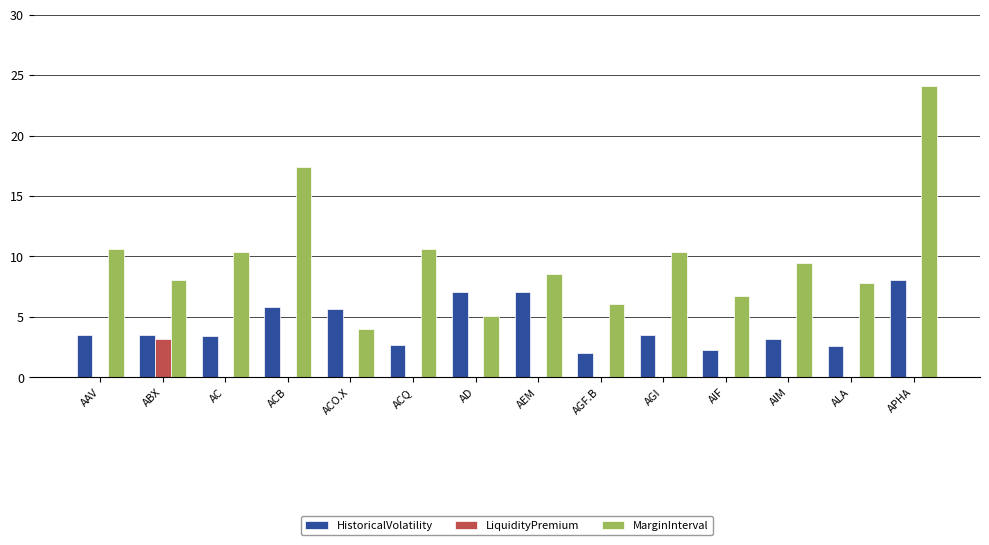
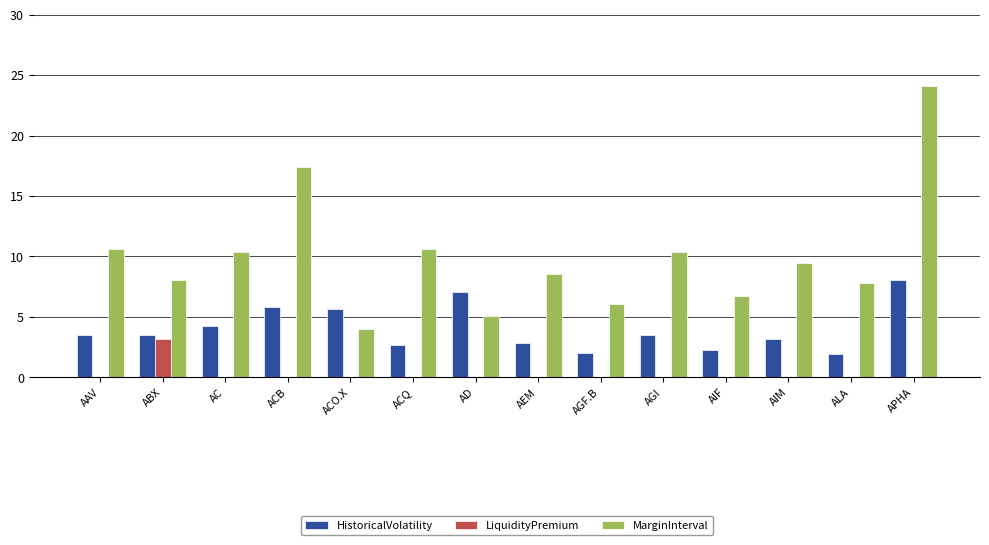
HistoricalVolatility, AC: 3.5 -> 4.2
HistoricalVolatility, AEM: 7.1 -> 2.9
HistoricalVolatility, ALA: 2.6 -> 1.9
